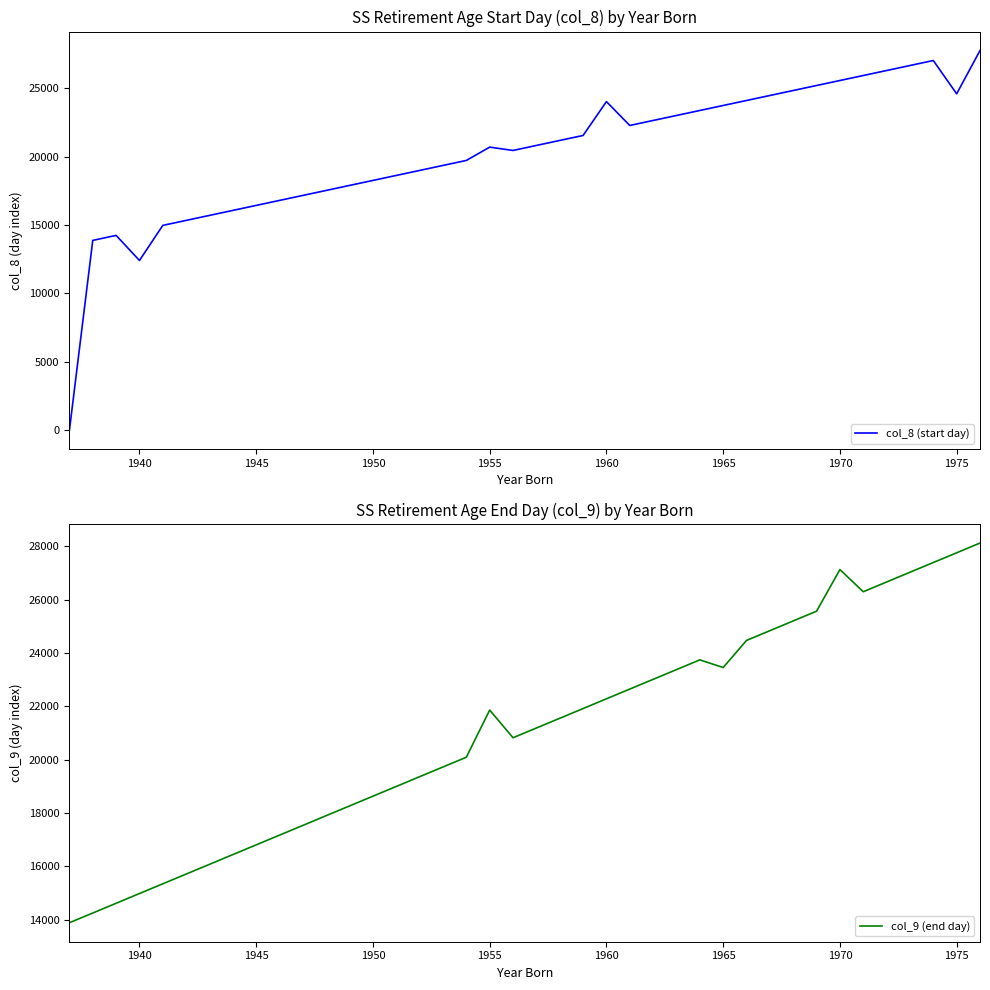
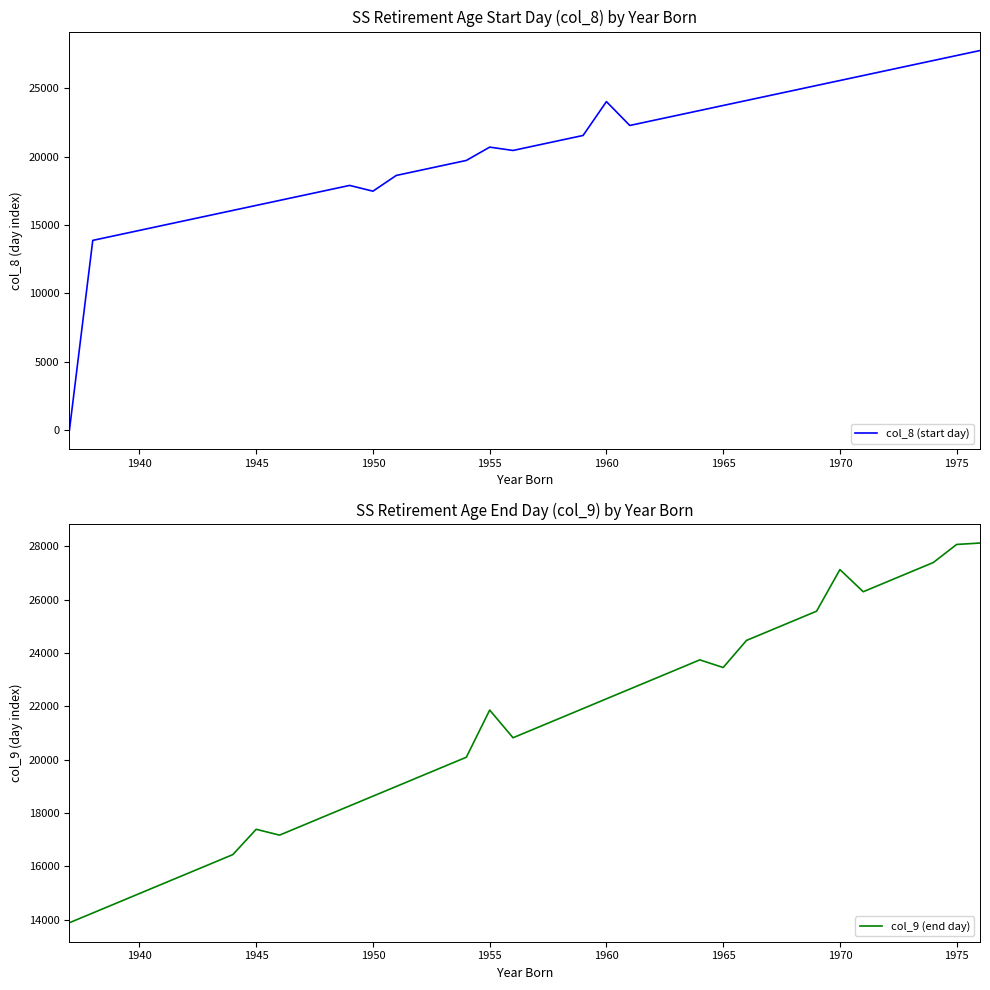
SS Retirement Age Start Day (col_8) by Year Born, 1940: 12400 -> 14600
SS Retirement Age Start Day (col_8) by Year Born, 1950: 18300 -> 17500
SS Retirement Age Start Day (col_8) by Year Born, 1975: 24600 -> 27400
SS Retirement Age End Day (col_9) by Year Born, 1945: 16800 -> 17400
SS Retirement Age End Day (col_9) by Year Born, 1975: 27800 -> 28100
